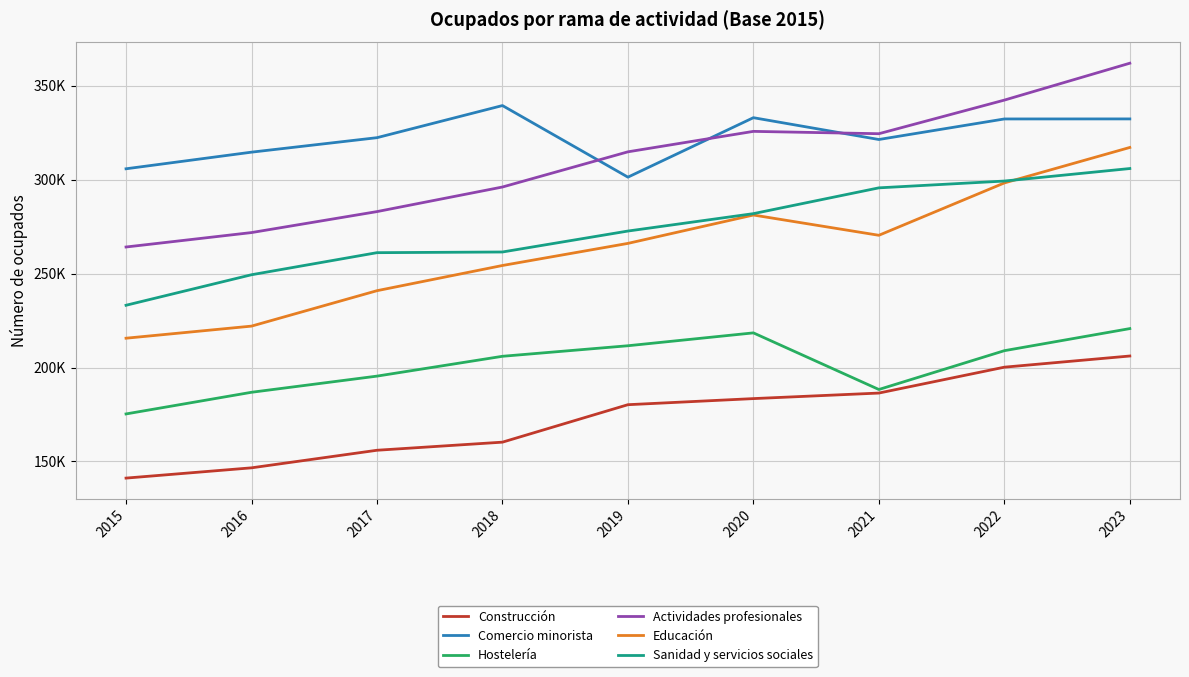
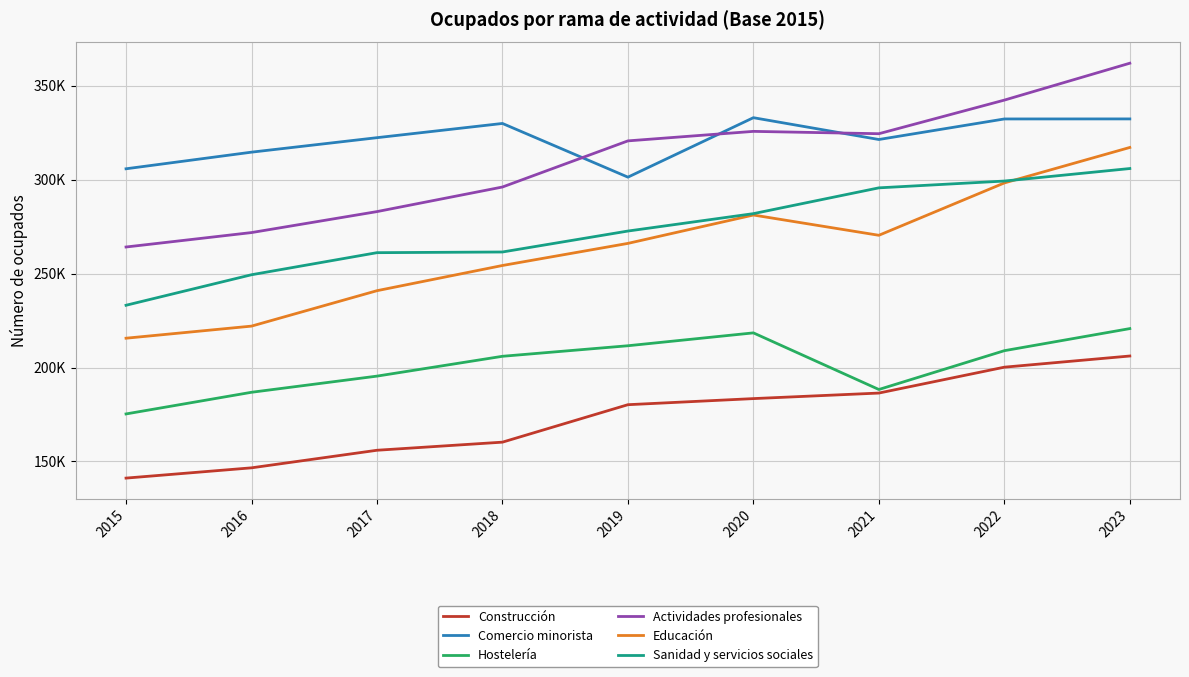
Comercio minorista, 2018: 339000 -> 330000
Actividades profesionales, 2019: 315000 -> 321000
